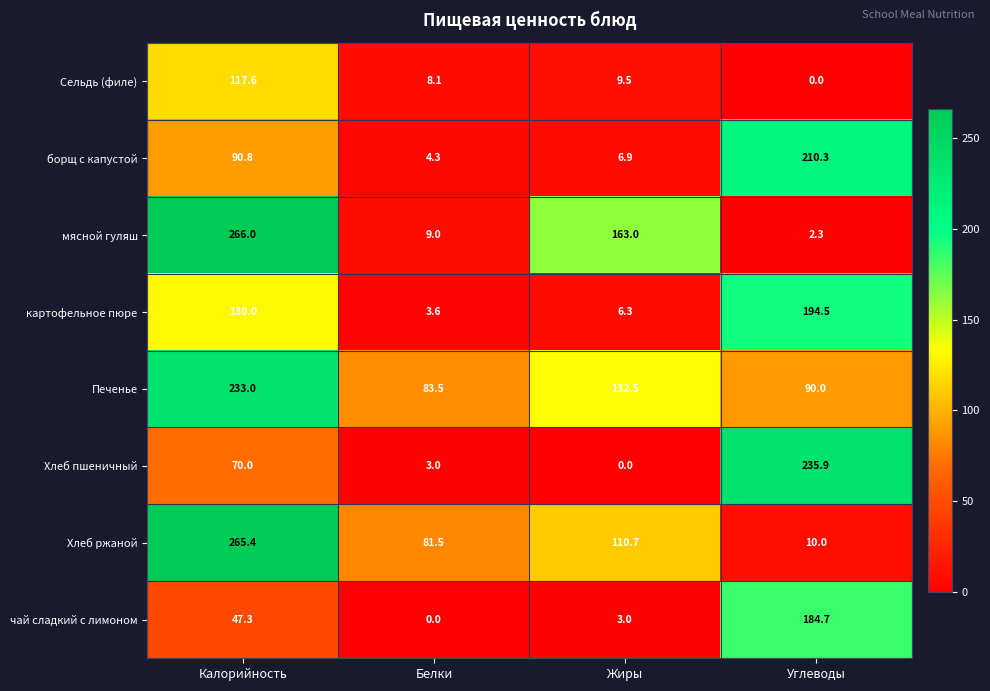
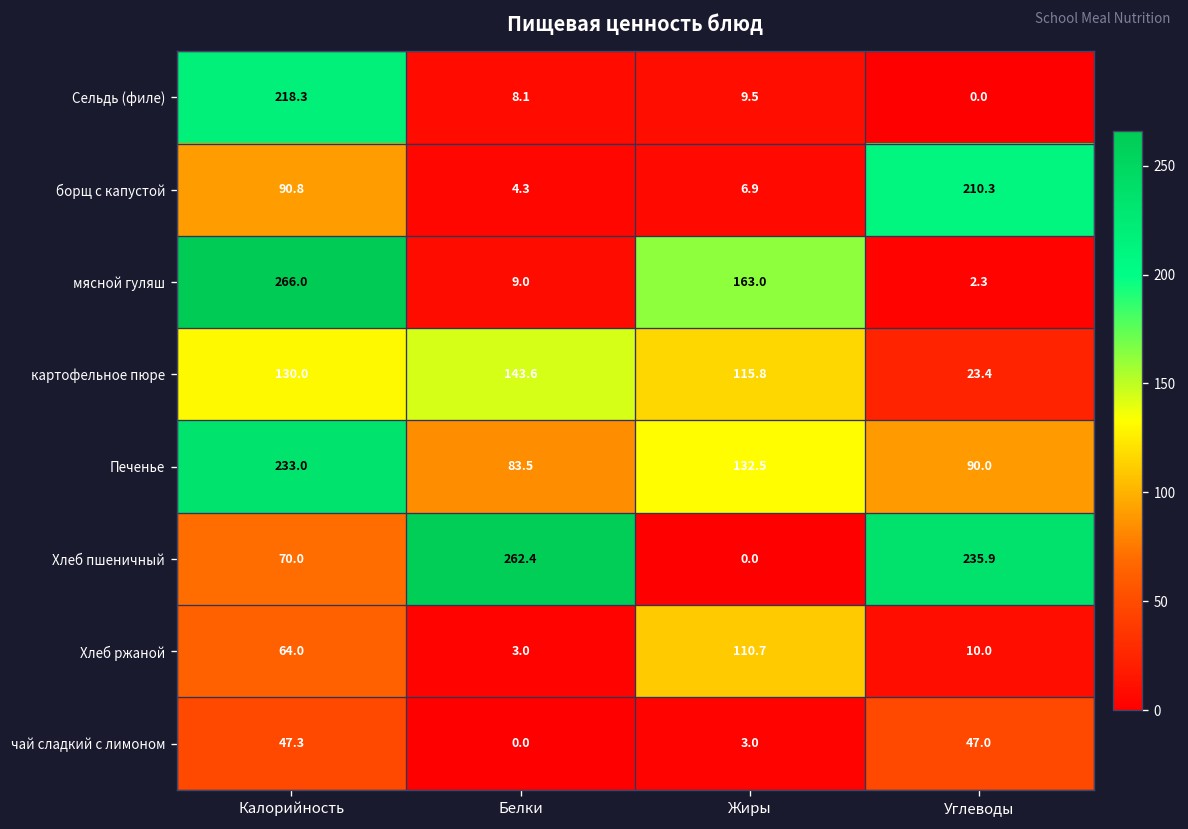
Сельдь (филе), Калорийность: 117.6 -> 218.3
картофельное пюре, Белки: 3.6 -> 143.6
картофельное пюре, Жиры: 6.3 -> 115.8
картофельное пюре, Углеводы: 194.5 -> 23.4
Хлеб пшеничный, Белки: 3.0 -> 262.4
Хлеб ржаной, Калорийность: 265.4 -> 64.0
Хлеб ржаной, Белки: 81.5 -> 3.0
чай сладкий с лимоном, Углеводы: 184.7 -> 47.0
